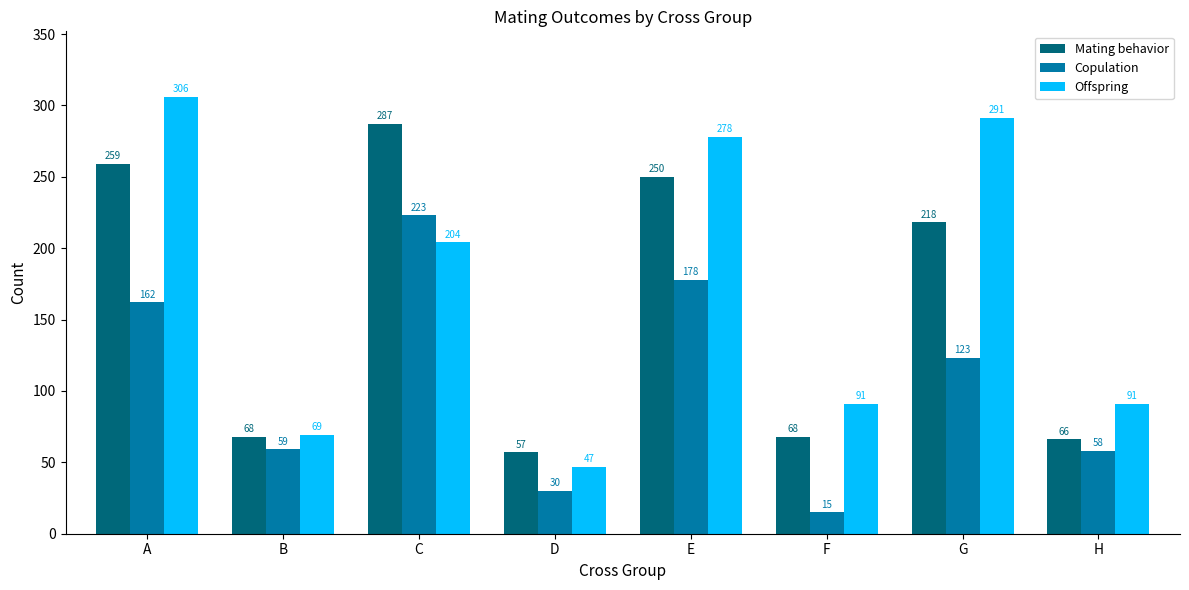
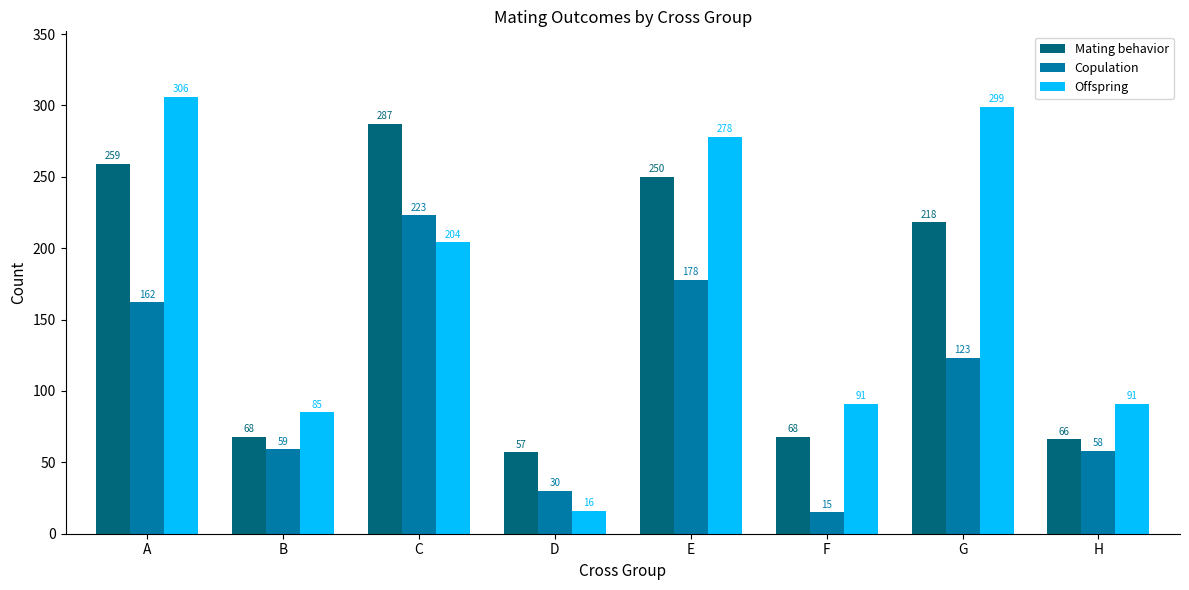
Offspring, B: 69 -> 85
Offspring, D: 47 -> 16
Offspring, G: 291 -> 299
